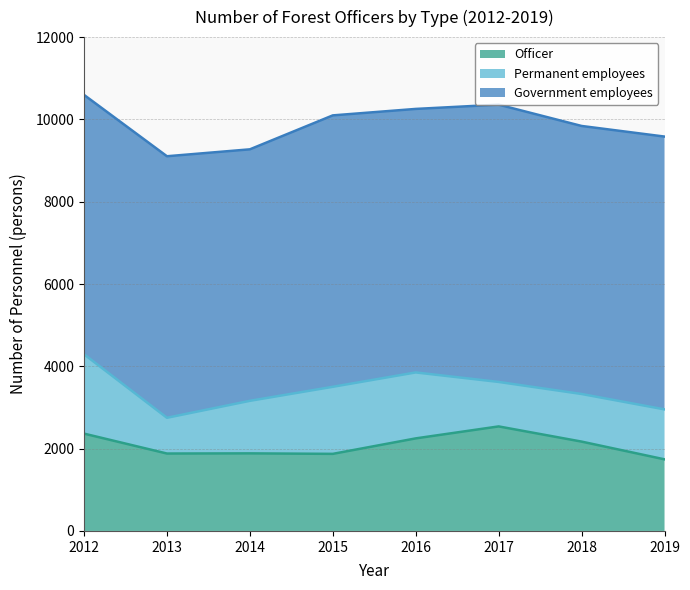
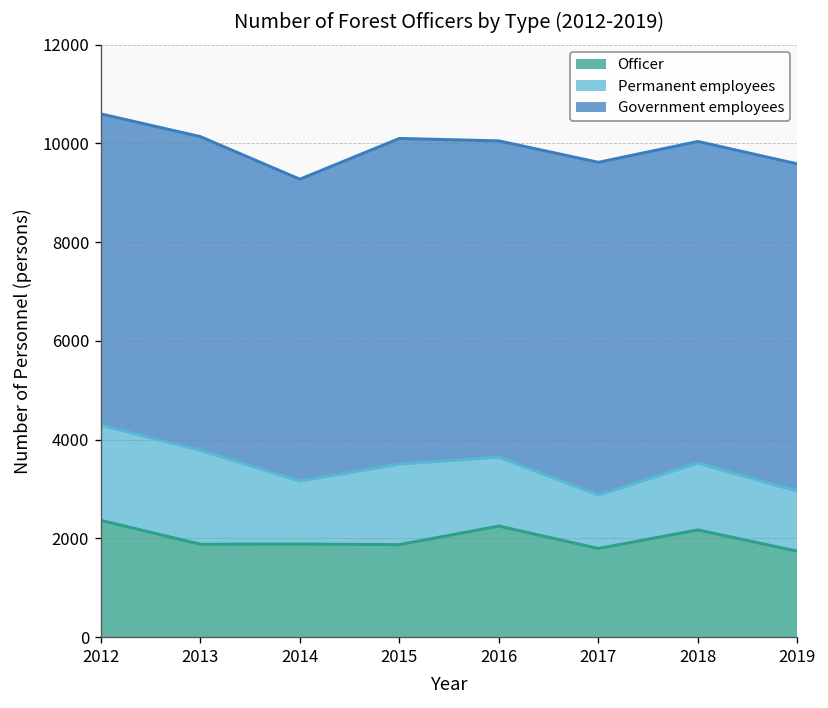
Permanent employees, 2013: 900 -> 1900
Permanent employees, 2016: 1600 -> 1400
Officer, 2017: 2500 -> 1800
Permanent employees, 2018: 1200 -> 1400
